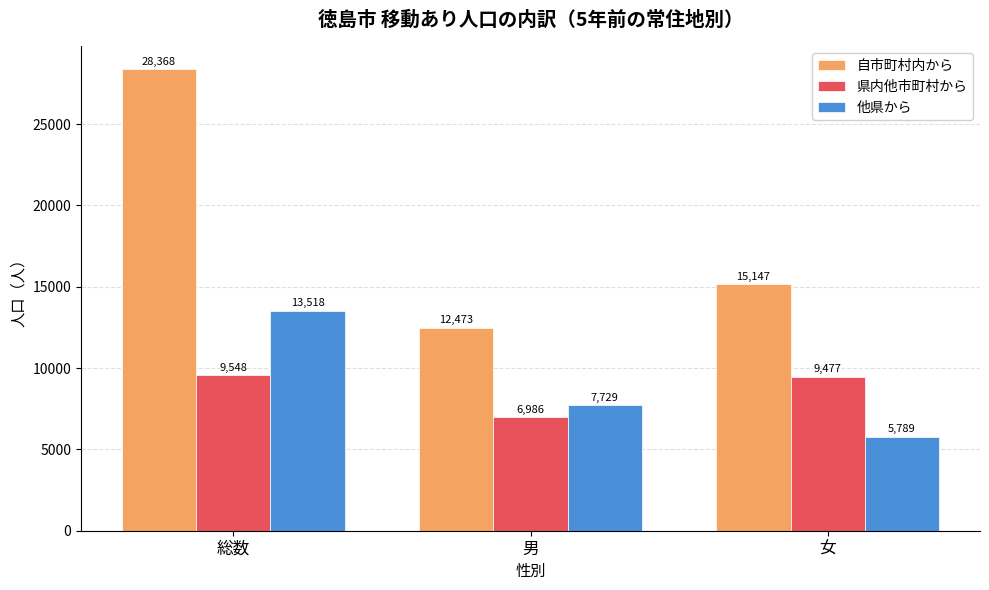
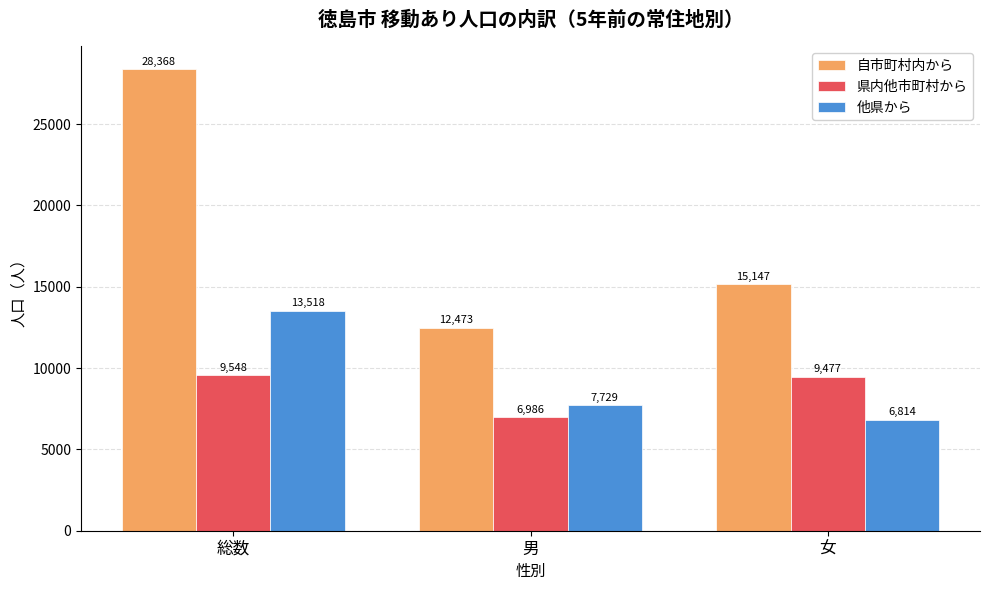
他県から, 女: 5,789 -> 6,814
